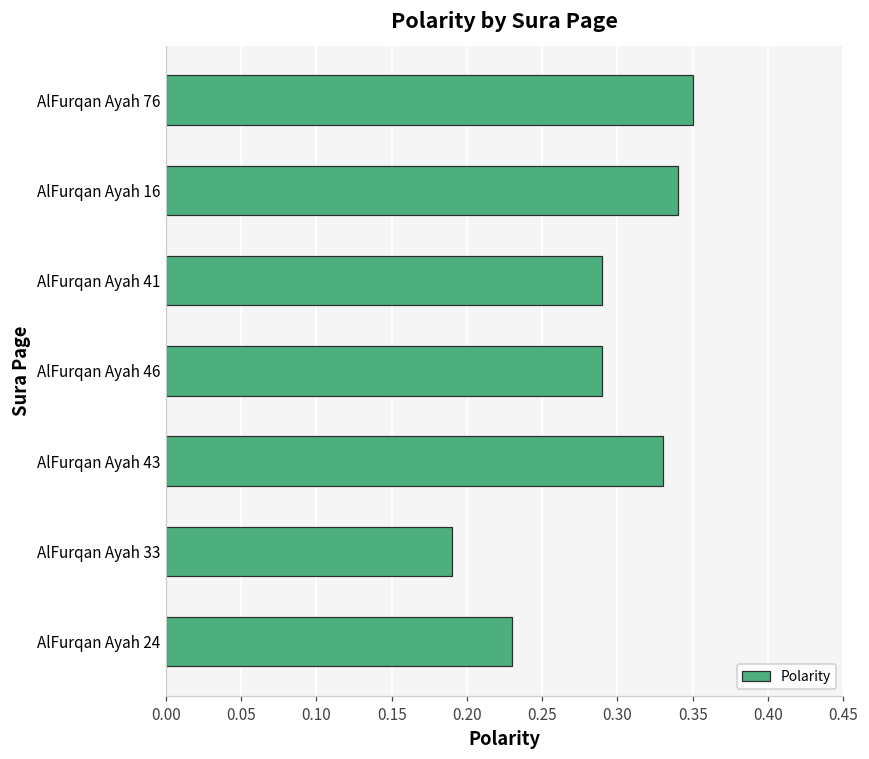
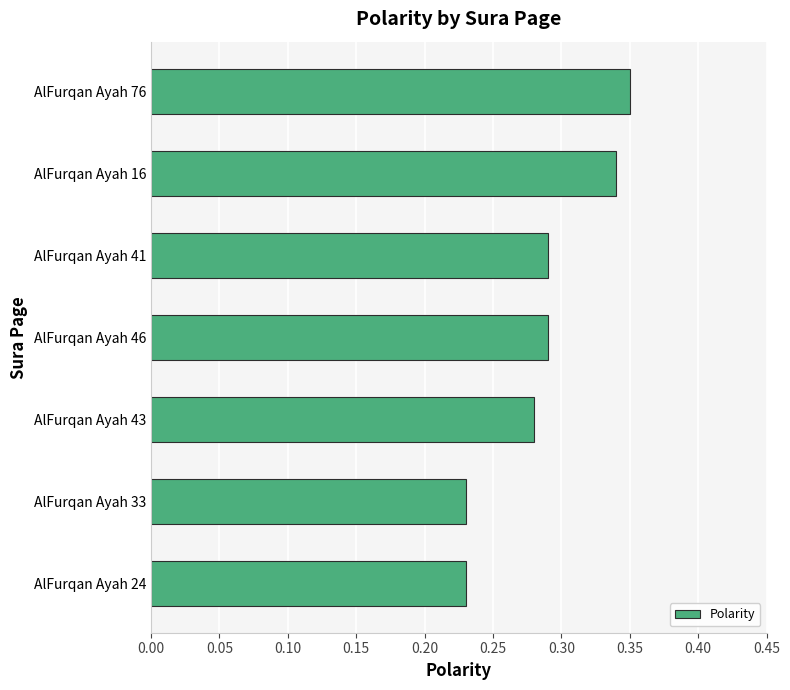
AlFurqan Ayah 43: 0.33 -> 0.28
AlFurqan Ayah 33: 0.19 -> 0.23
